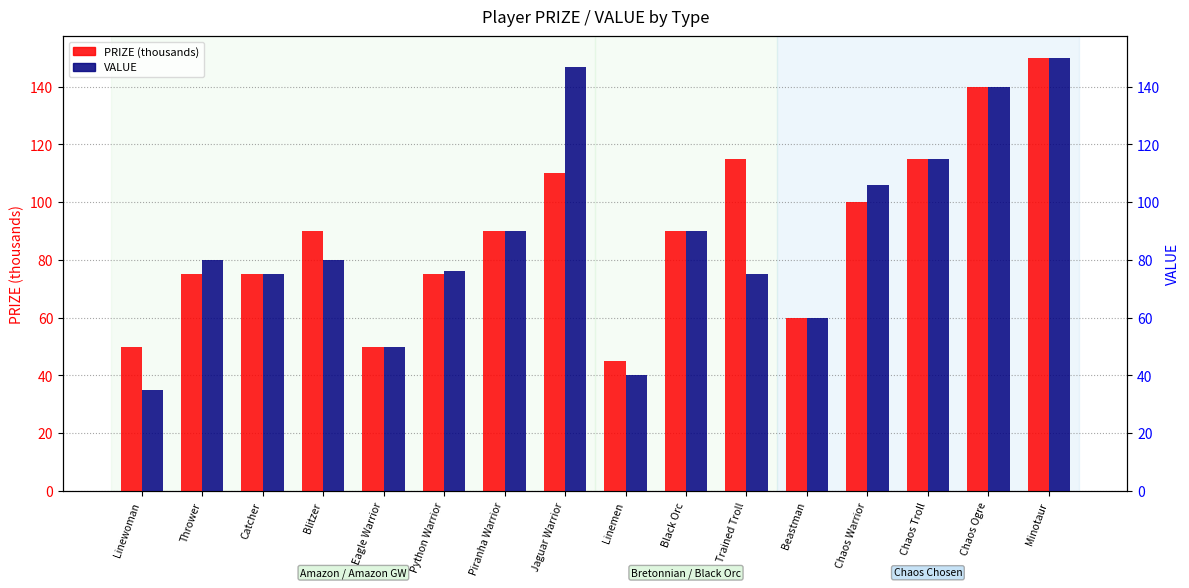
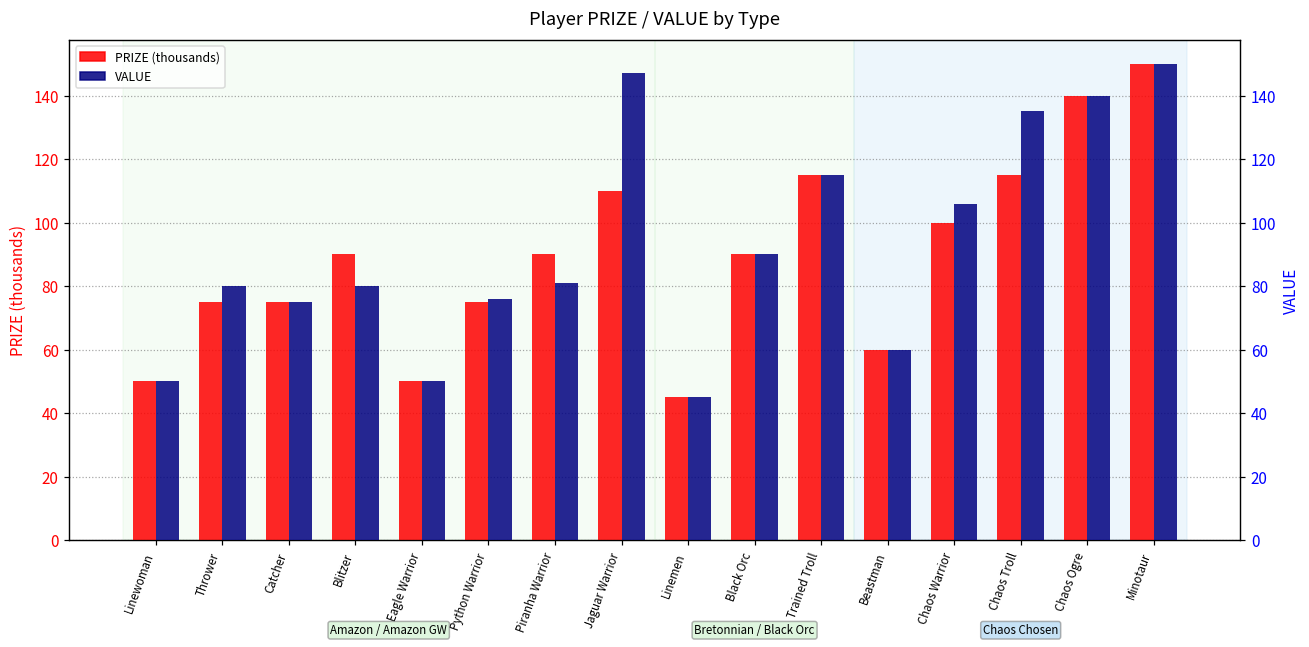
VALUE, Linewoman: 35 -> 50
VALUE, Piranha Warrior: 90 -> 81
VALUE, Linemen: 40 -> 45
VALUE, Trained Troll: 75 -> 115
VALUE, Chaos Troll: 115 -> 135
